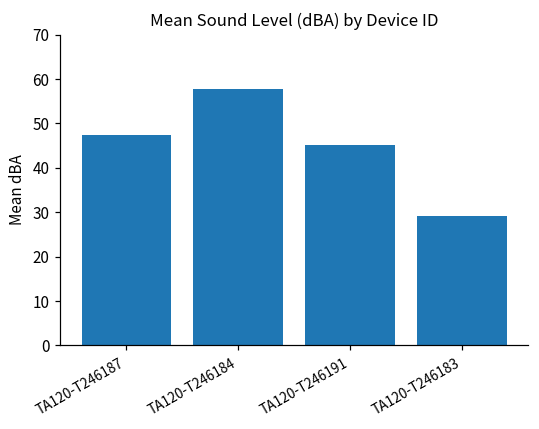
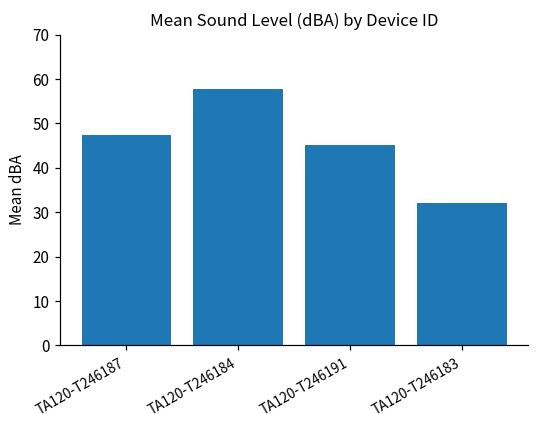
TA120-T246183: 29 -> 32
